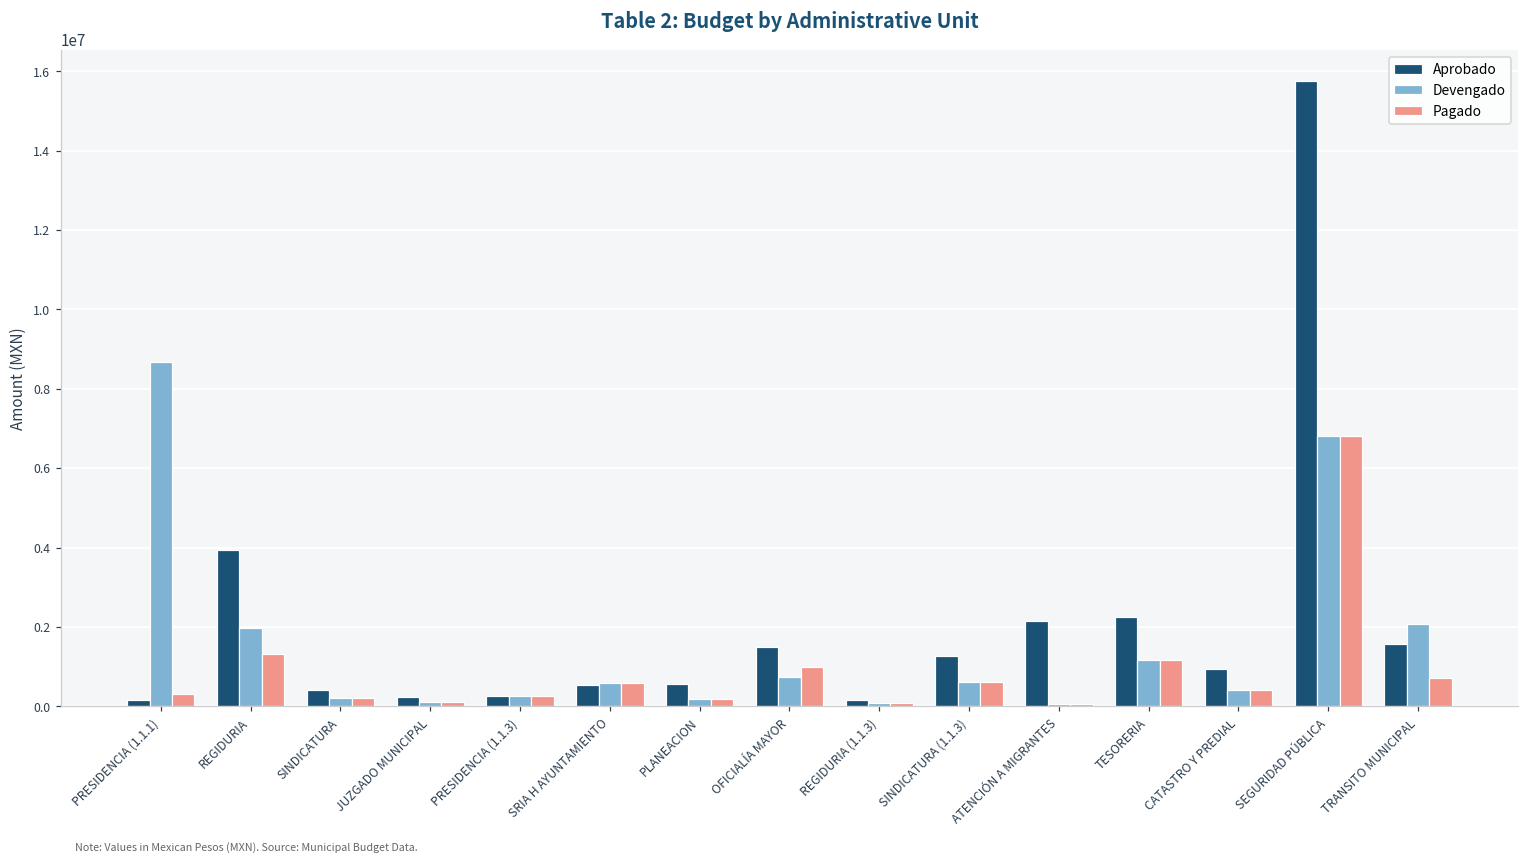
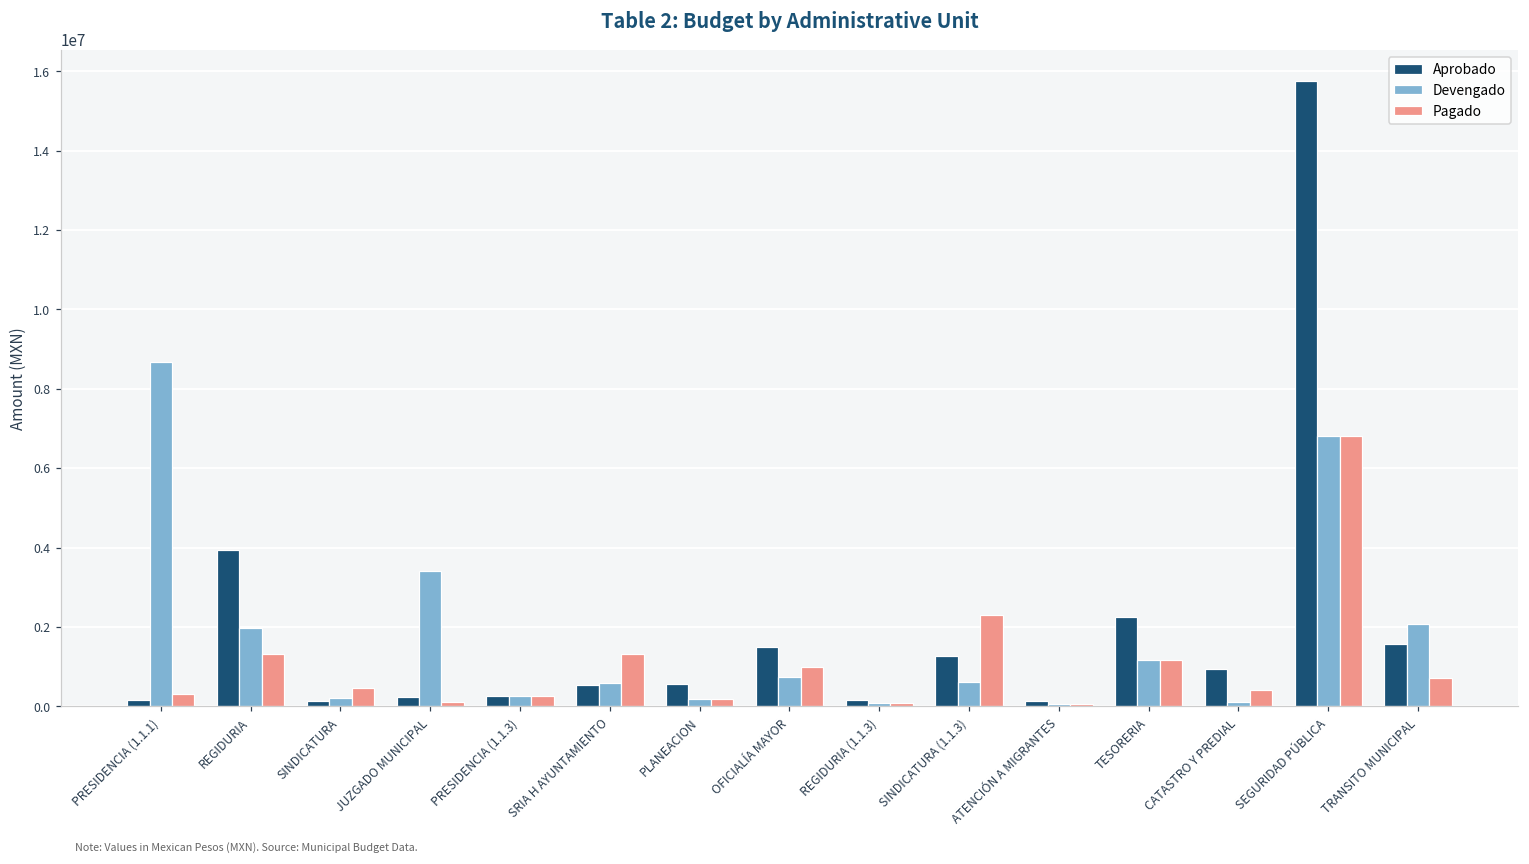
Aprobado, SINDICATURA: 400000 -> 100000
Pagado, SINDICATURA: 200000 -> 500000
Devengado, JUZGADO MUNICIPAL: 100000 -> 3400000
Pagado, SRIA H AYUNTAMIENTO: 600000 -> 1300000
Pagado, SINDICATURA (1.1.3): 600000 -> 2300000
Aprobado, ATENCIÓN A MIGRANTES: 2100000 -> 100000
Devengado, CATASTRO Y PREDIAL: 400000 -> 100000
